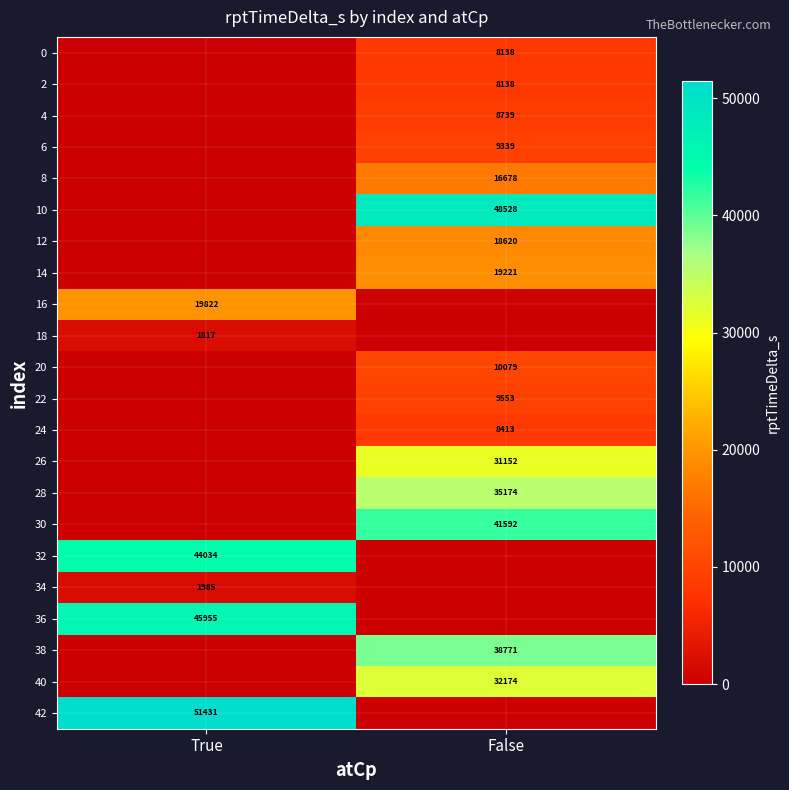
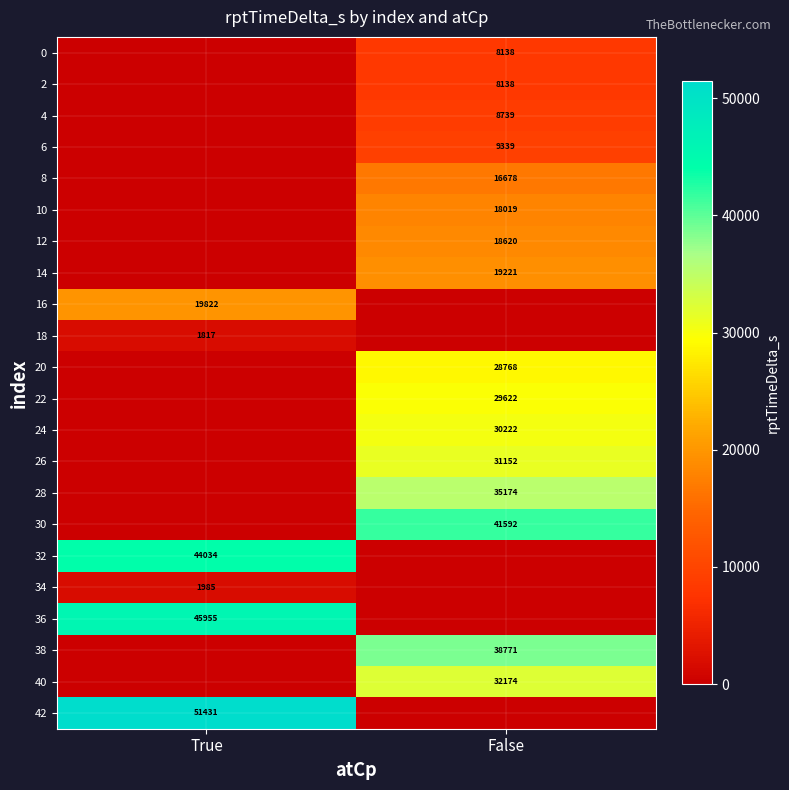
10, False: 48528 -> 18019
20, False: 10079 -> 28768
22, False: 9553 -> 29622
24, False: 8413 -> 30222
